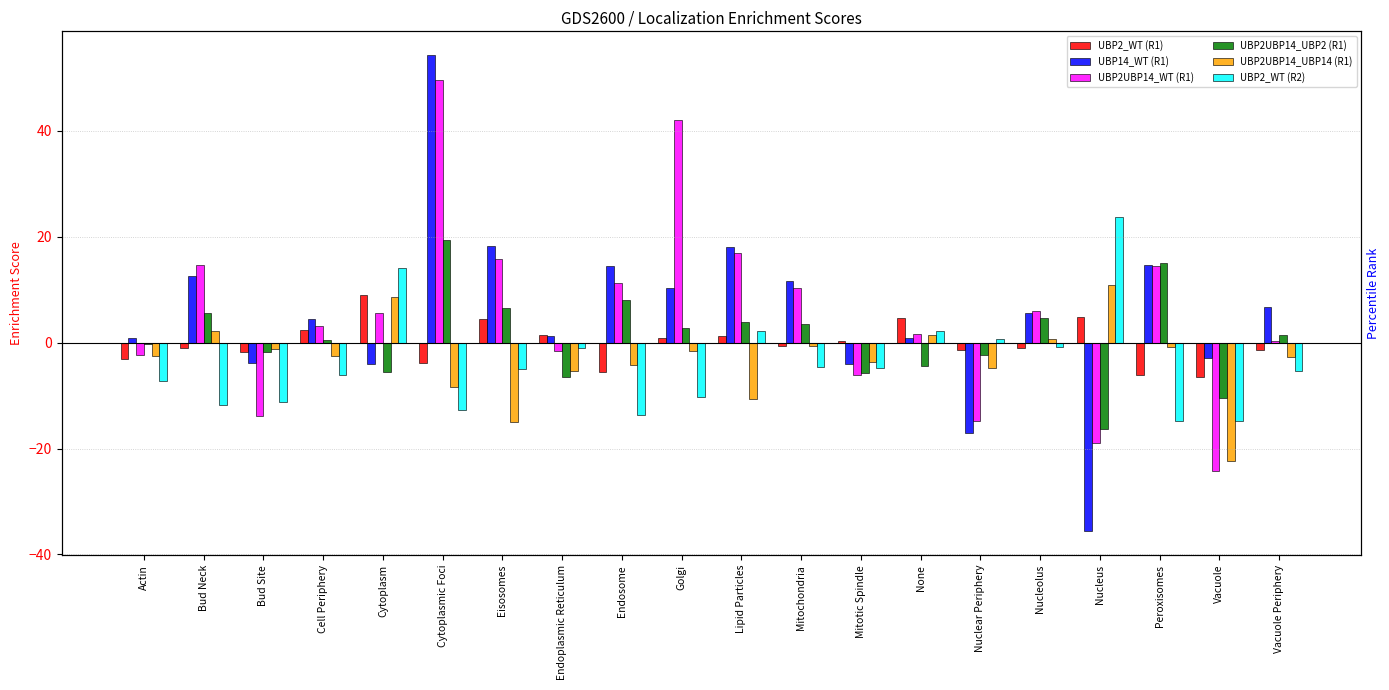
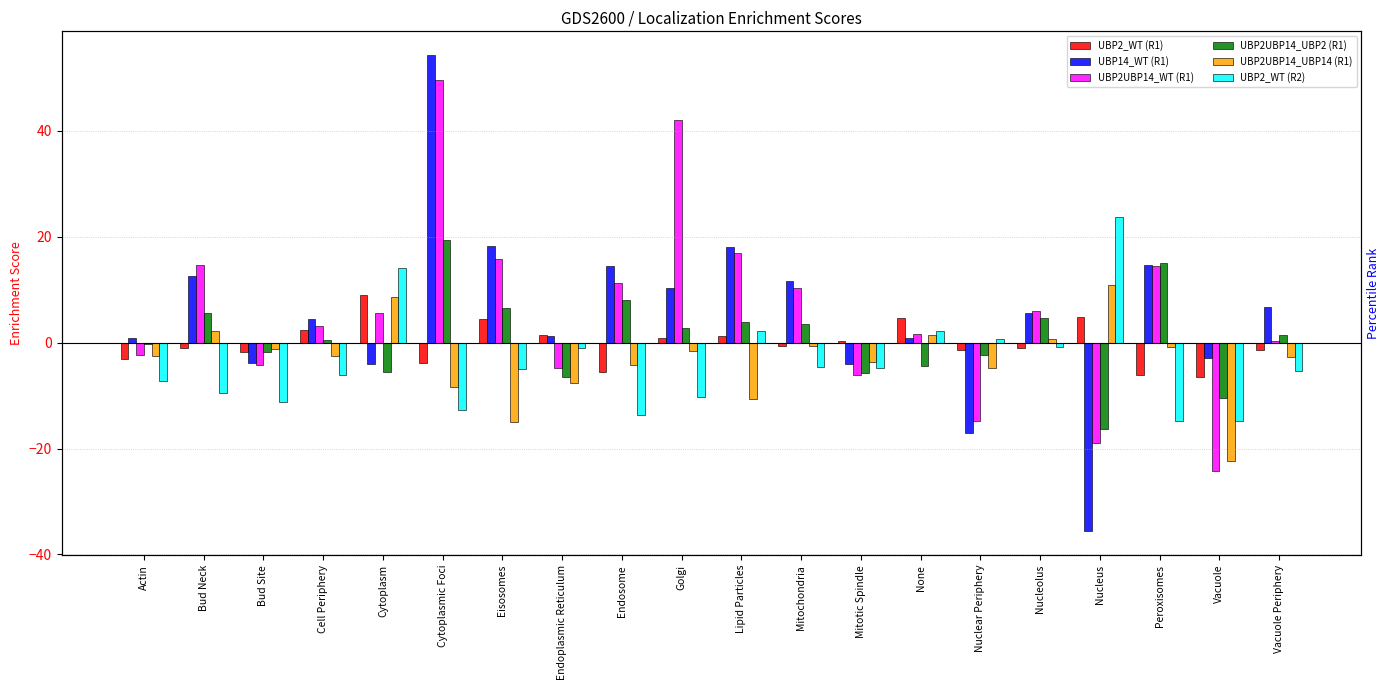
UBP2_WT (R2), Bud Neck: -12 -> -10
UBP2UBP14_WT (R1), Bud Site: -14 -> -4
UBP2UBP14_WT (R1), Endoplasmic Reticulum: -2 -> -5
UBP2UBP14_UBP14 (R1), Endoplasmic Reticulum: -5 -> -8
